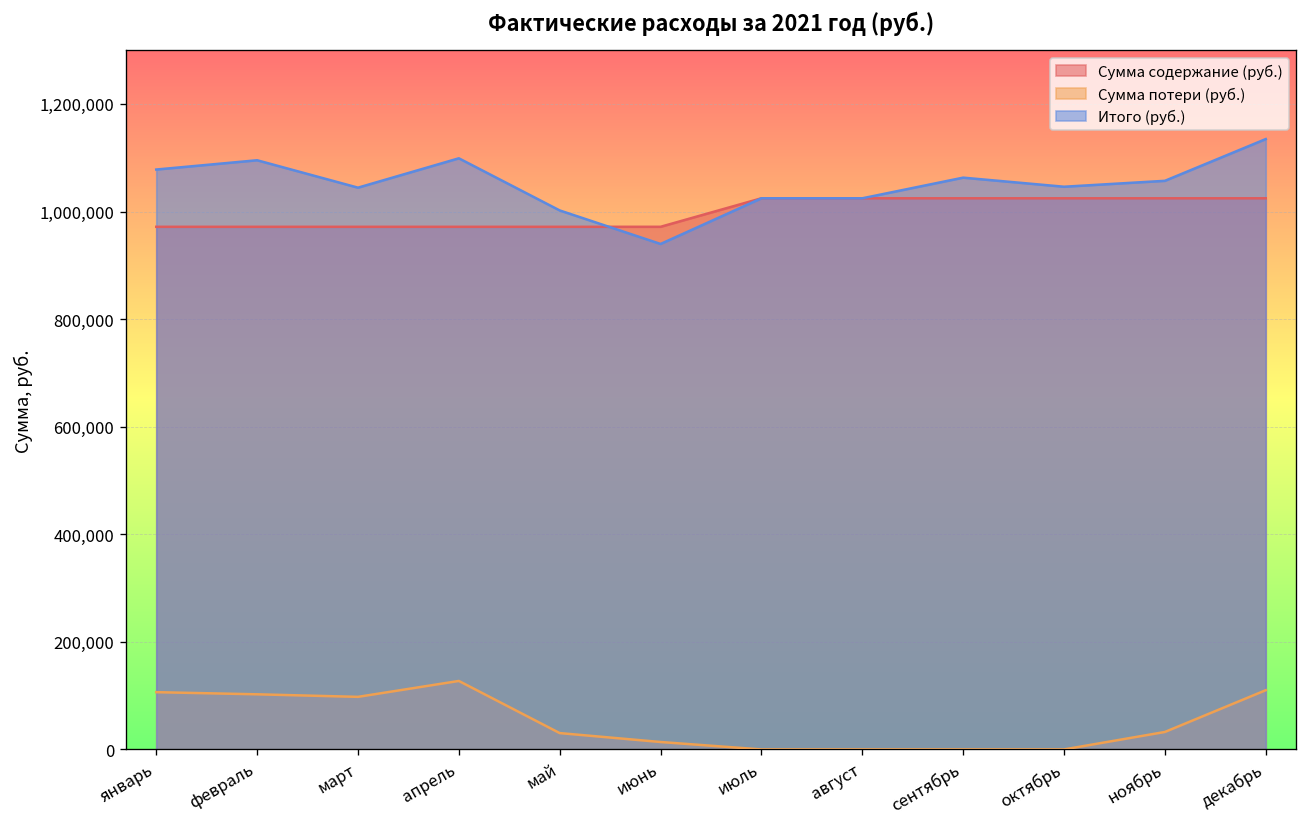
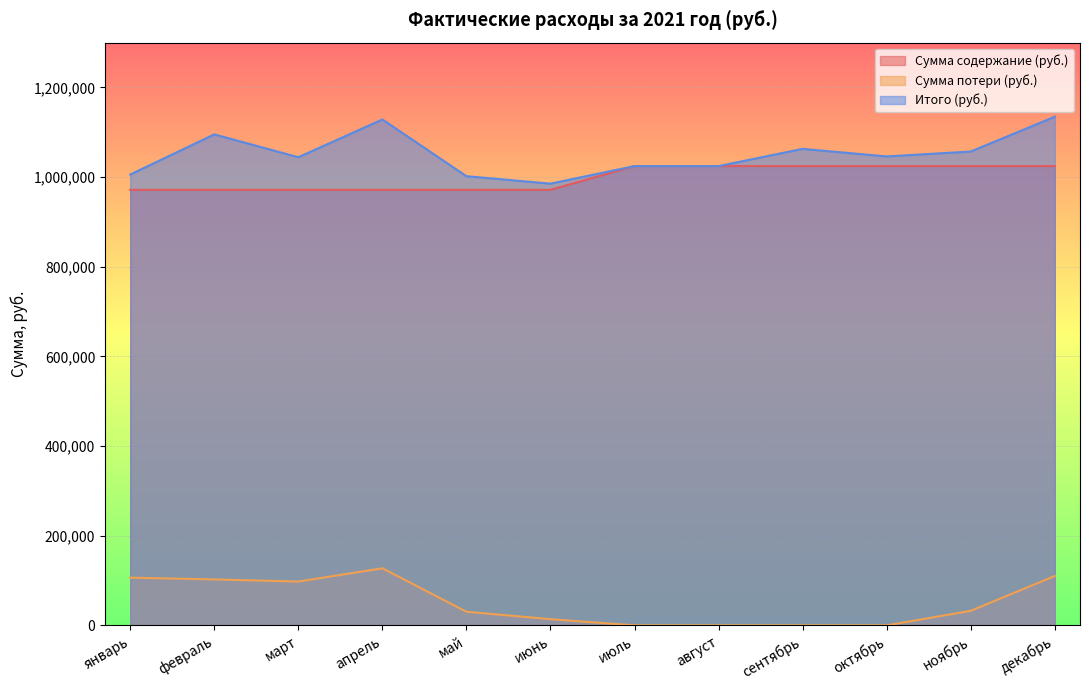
Итого (руб.), январь: 1,080,000 -> 1,010,000
Итого (руб.), апрель: 1,100,000 -> 1,130,000
Итого (руб.), июнь: 940,000 -> 990,000
